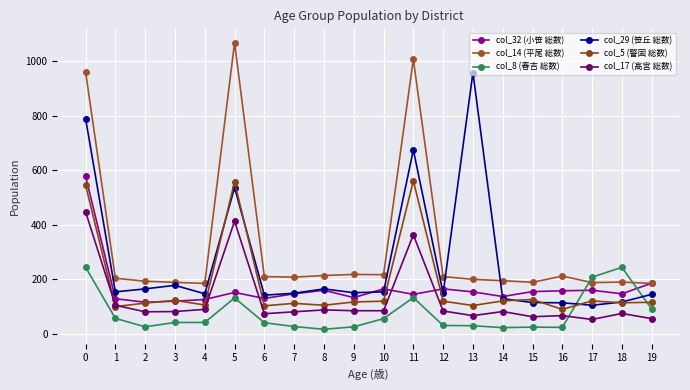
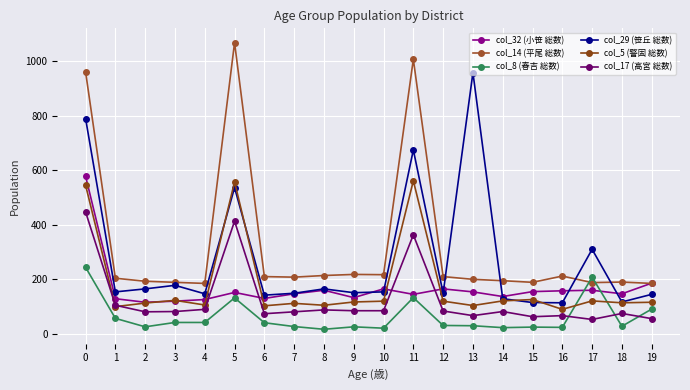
col_8 (春吉 総数), 10: 60 -> 20
col_29 (笹丘 総数), 17: 110 -> 310
col_8 (春吉 総数), 18: 240 -> 30
